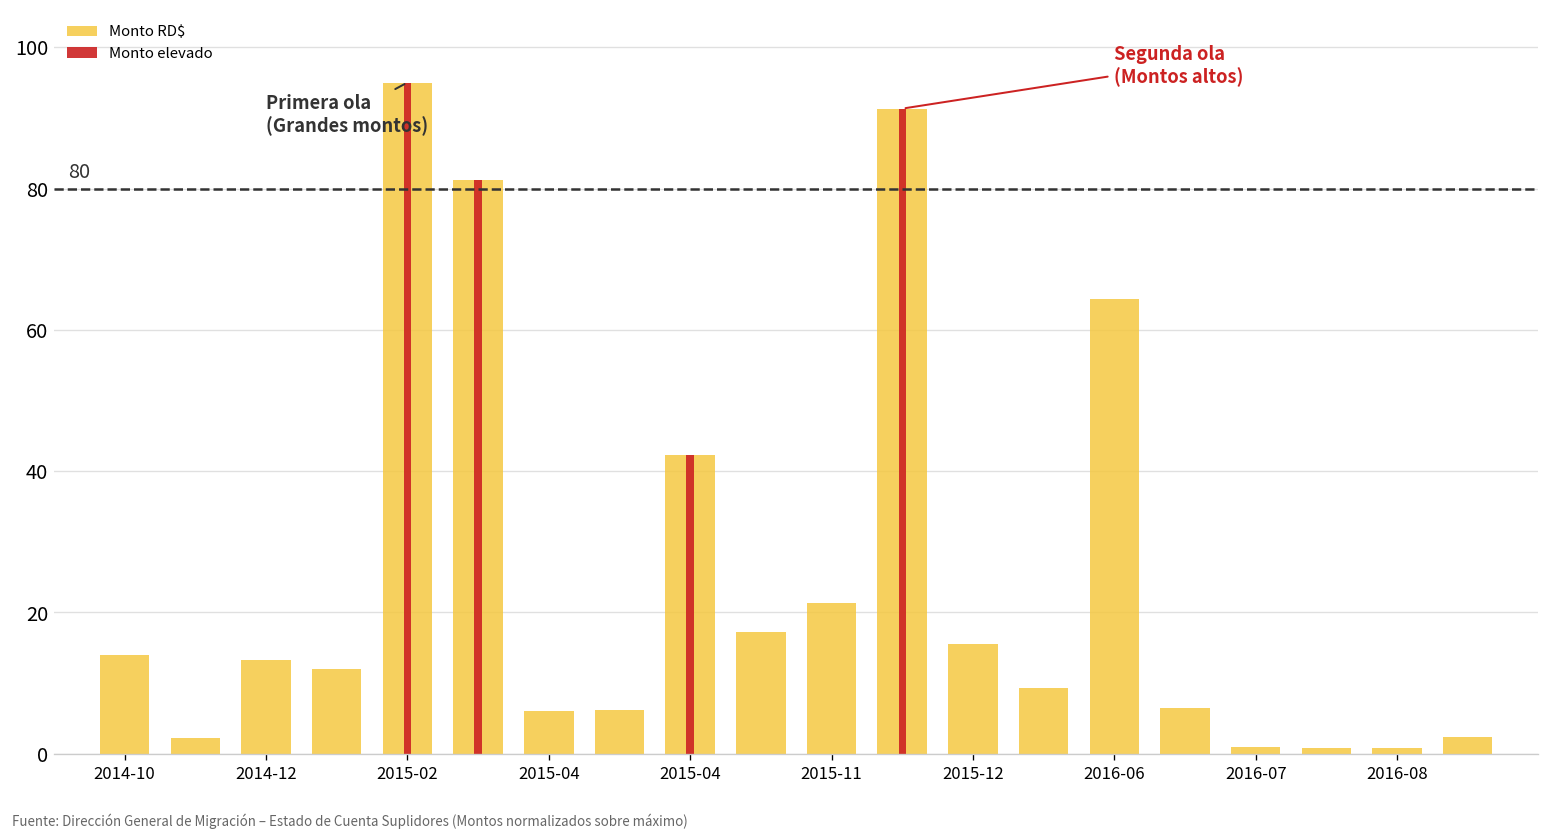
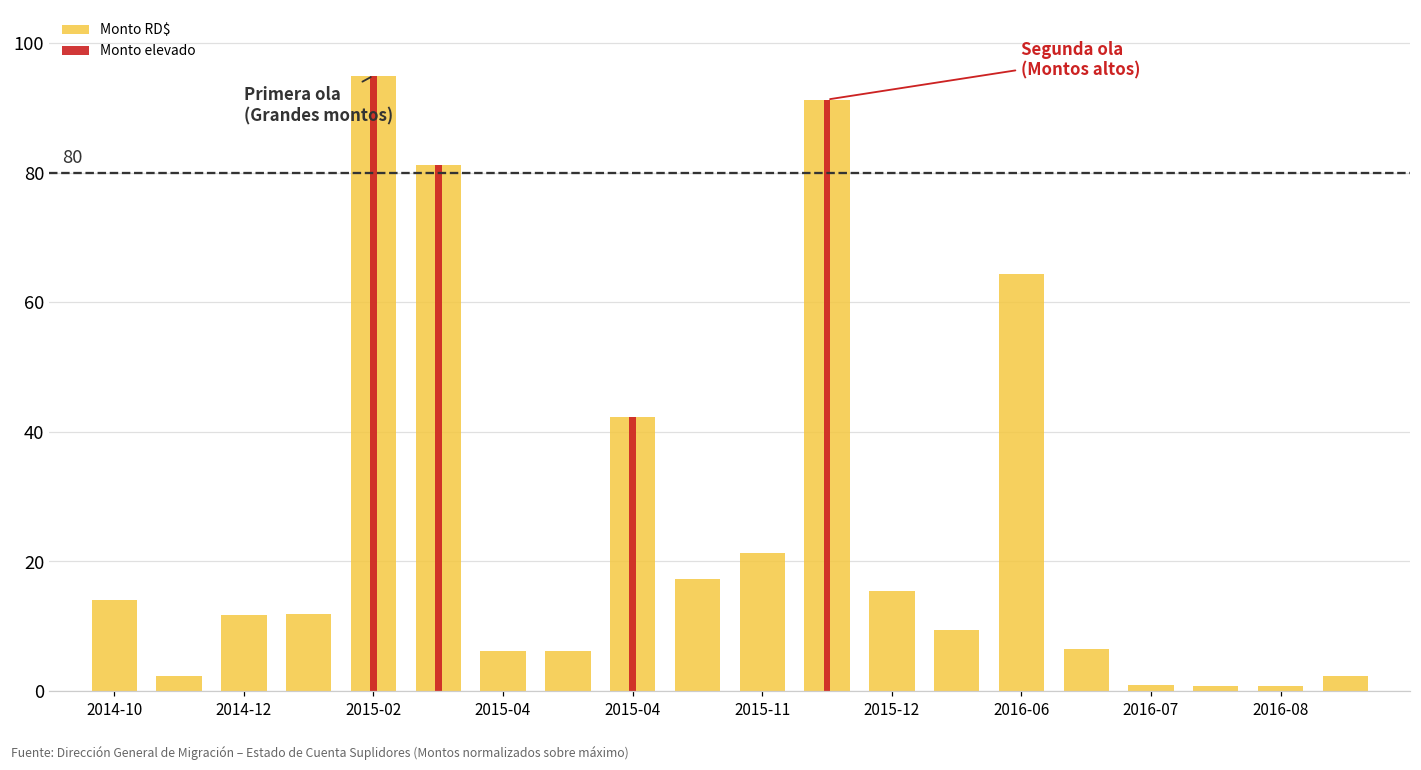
Monto RD$, 2014-12: 13 -> 12
